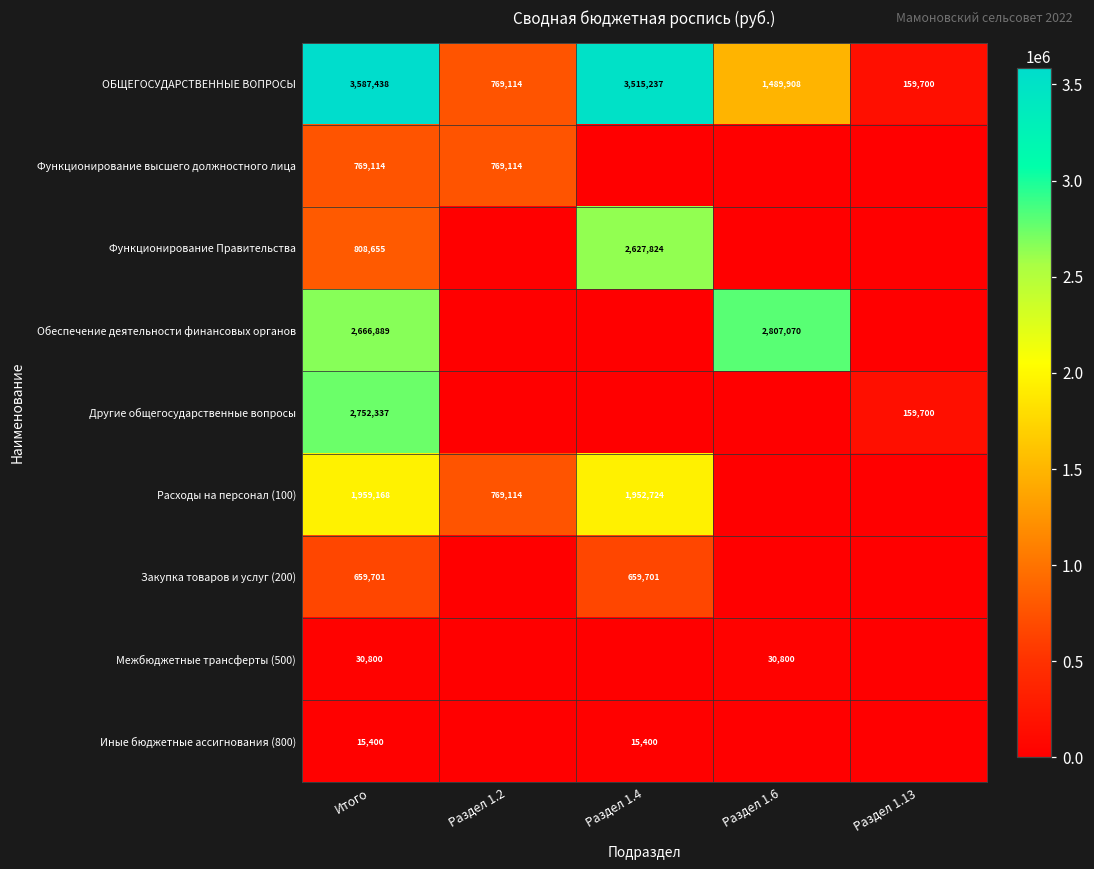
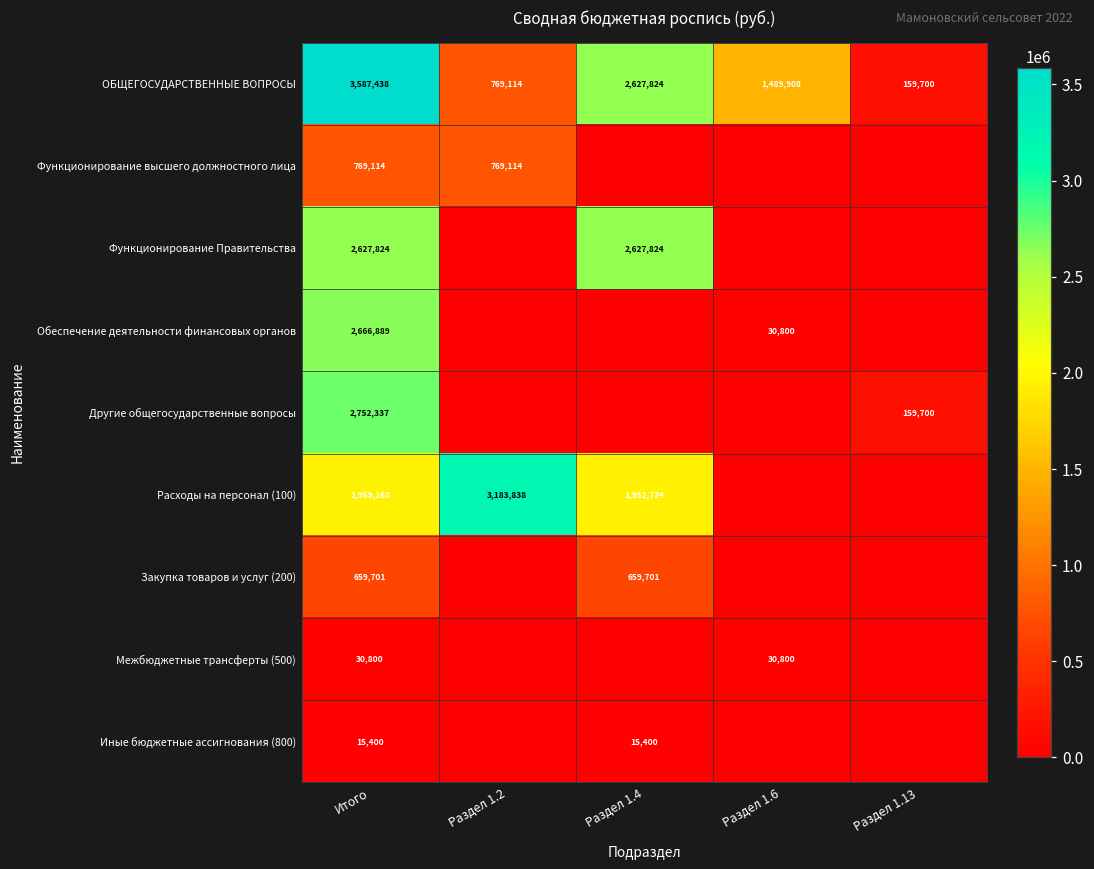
ОБЩЕГОСУДАРСТВЕННЫЕ ВОПРОСЫ, Раздел 1.4: 3,515,237 -> 2,627,824
Функционирование Правительства, Итого: 808,655 -> 2,627,824
Обеспечение деятельности финансовых органов, Раздел 1.6: 2,807,070 -> 30,800
Расходы на персонал (100), Раздел 1.2: 769,114 -> 3,183,838
